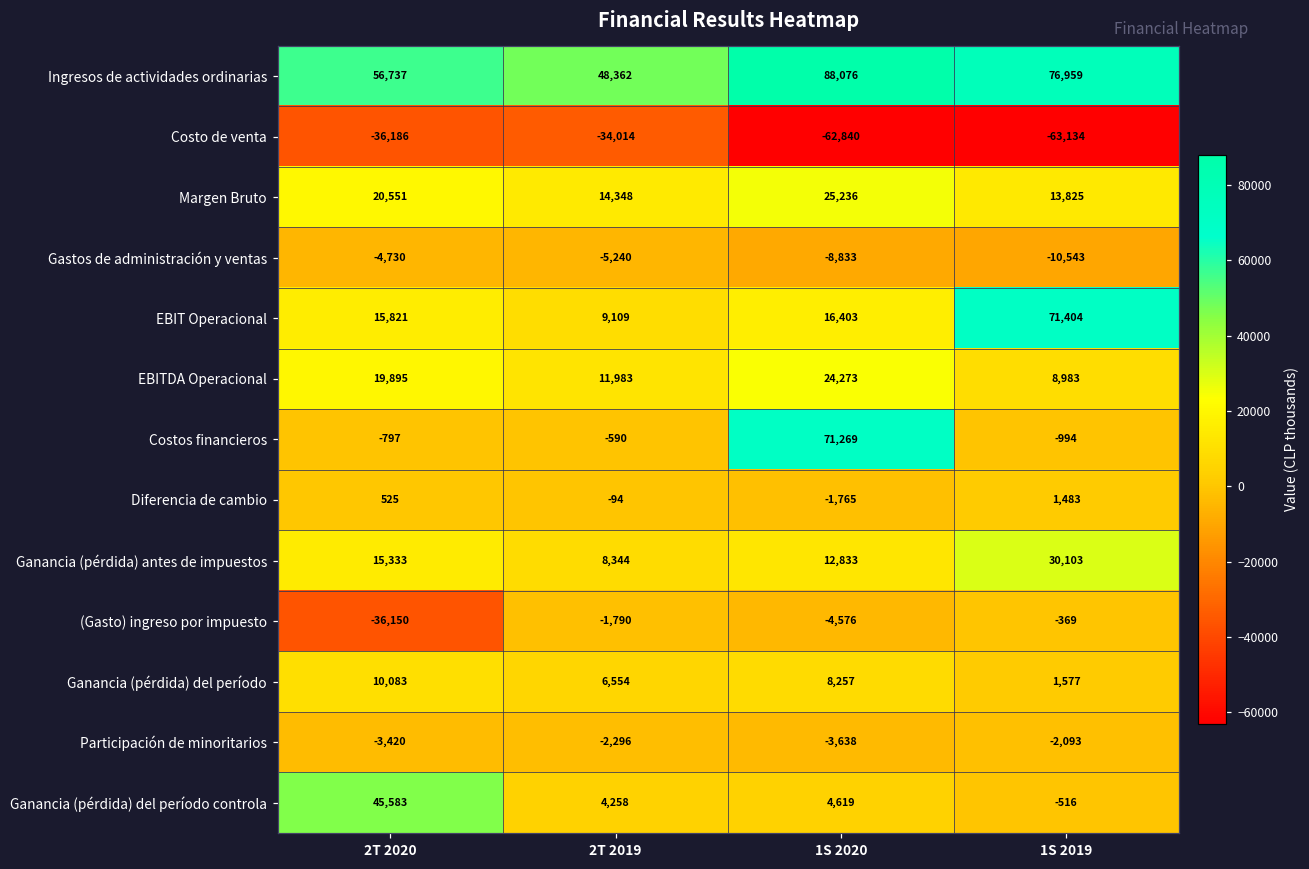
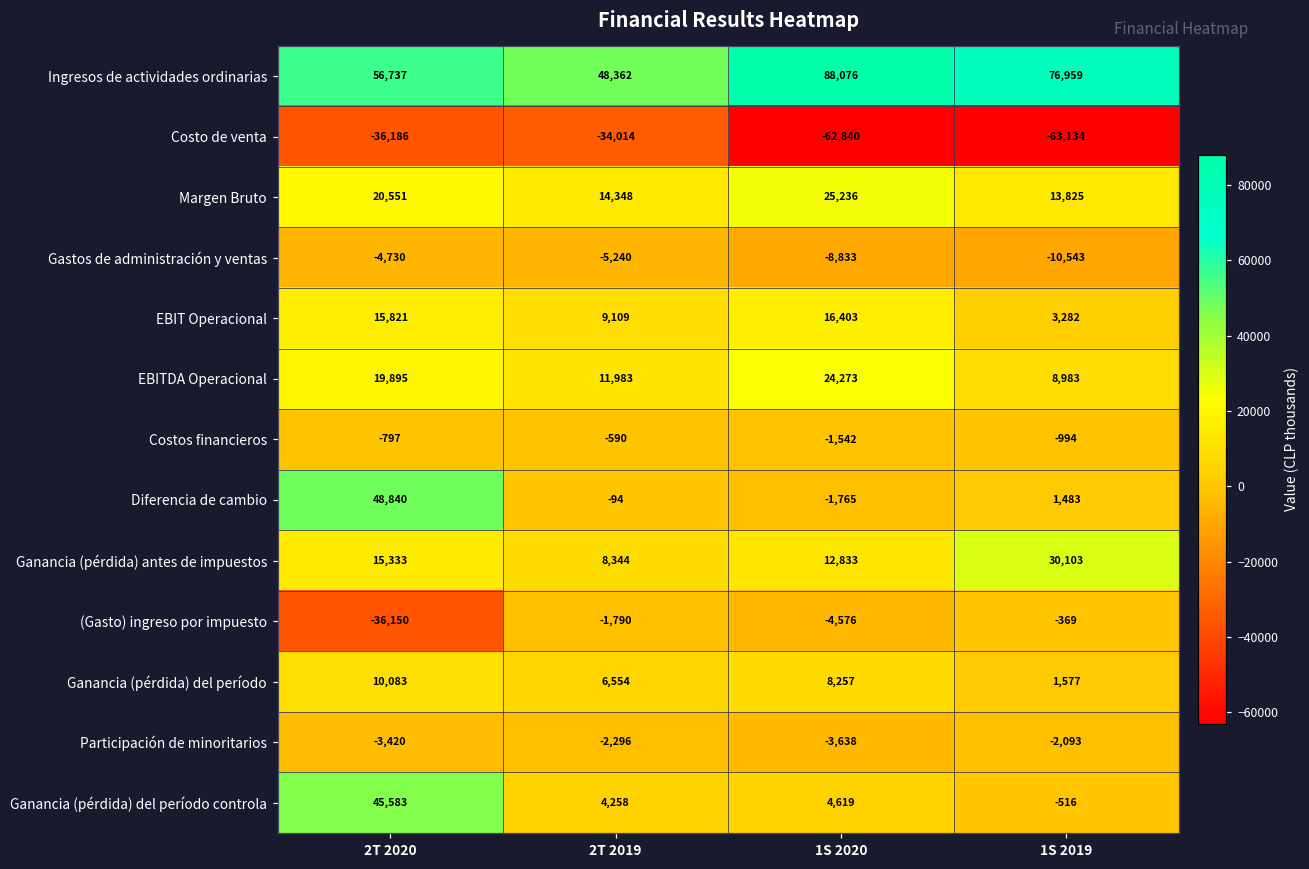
EBIT Operacional, 1S 2019: 71,404 -> 3,282
Costos financieros, 1S 2020: 71,269 -> -1,542
Diferencia de cambio, 2T 2020: 525 -> 48,840
